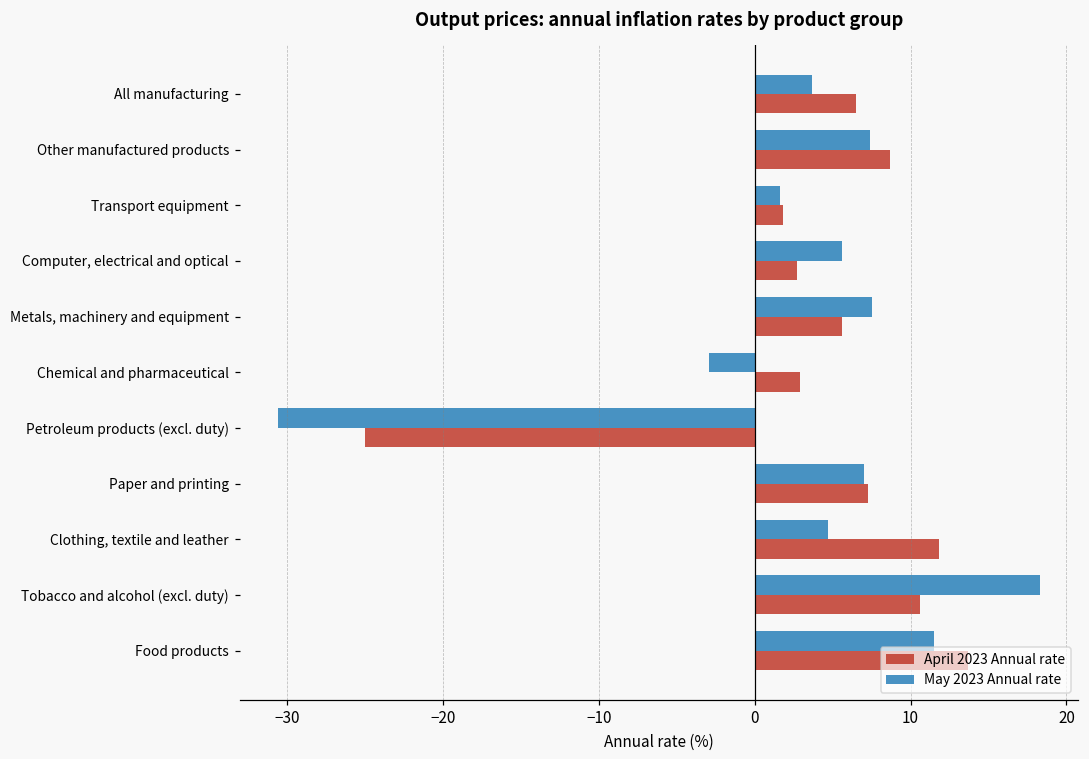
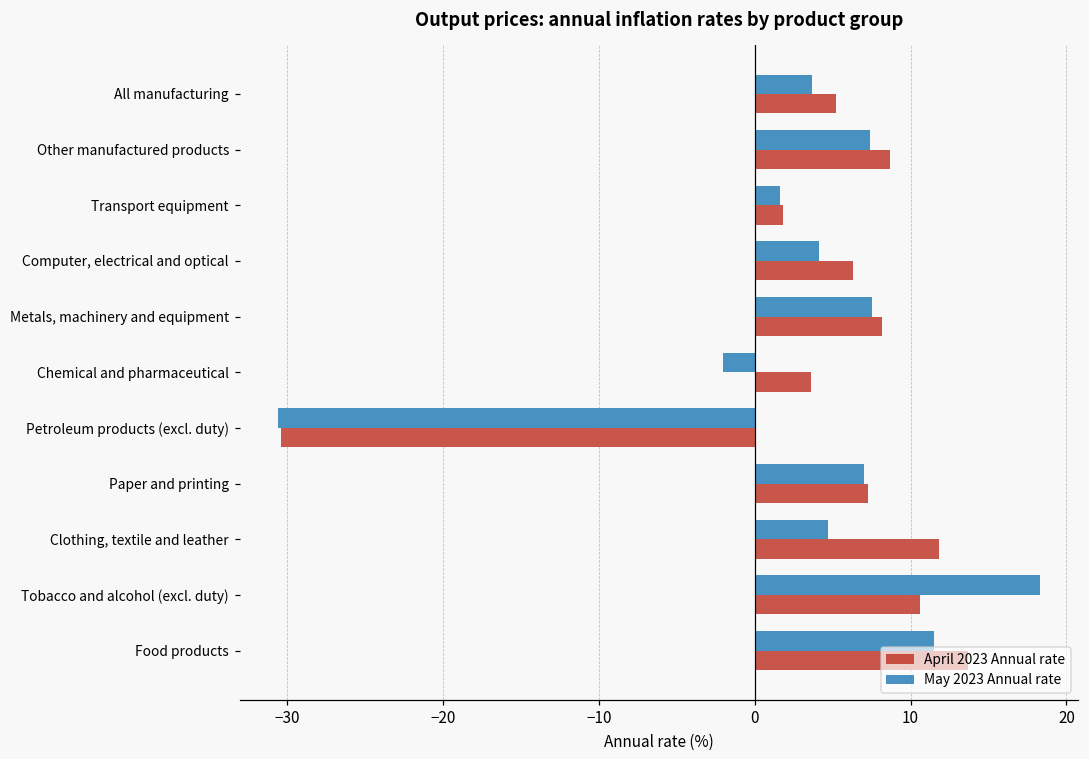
April 2023 Annual rate, All manufacturing: 6.5 -> 5.2
May 2023 Annual rate, Computer, electrical and optical: 5.6 -> 4.1
April 2023 Annual rate, Computer, electrical and optical: 2.7 -> 6.3
April 2023 Annual rate, Metals, machinery and equipment: 5.6 -> 8.2
May 2023 Annual rate, Chemical and pharmaceutical: -2.9 -> -2.0
April 2023 Annual rate, Chemical and pharmaceutical: 2.9 -> 3.6
April 2023 Annual rate, Petroleum products (excl. duty): -25.0 -> -30.4
